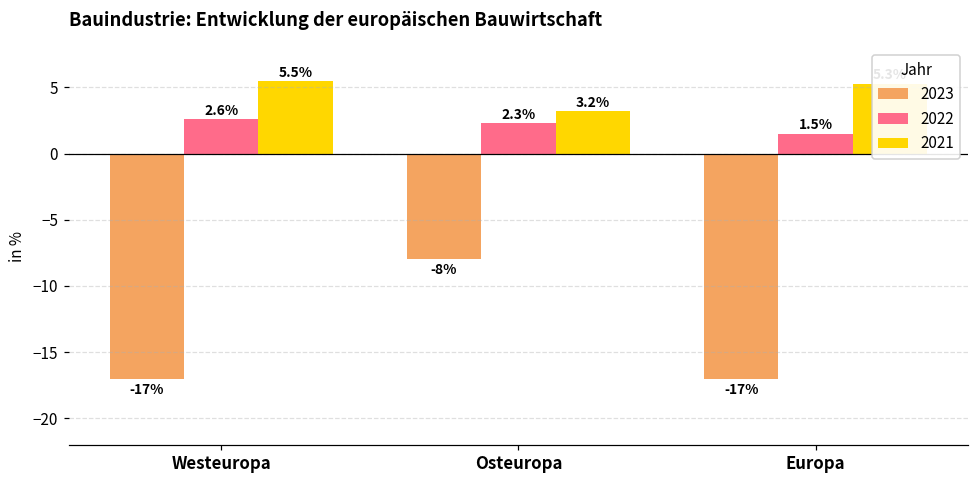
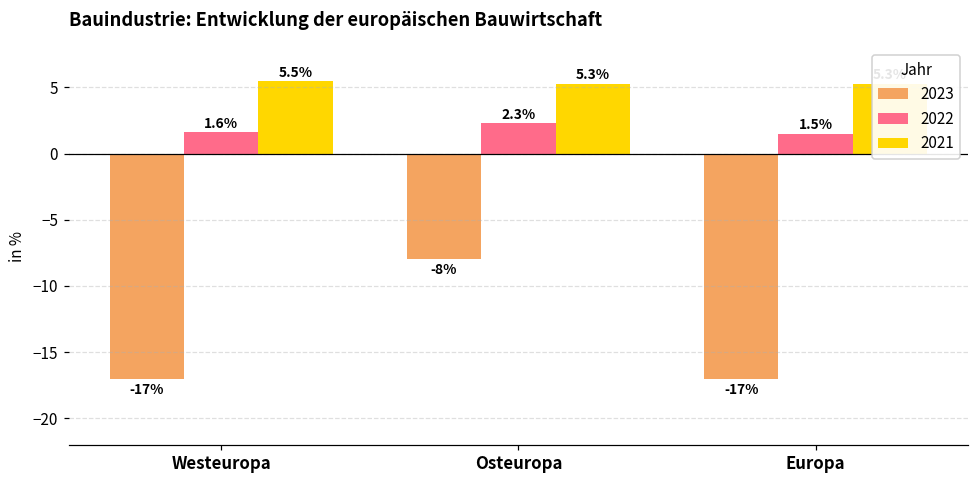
2022, Westeuropa: 2.6% -> 1.6%
2021, Osteuropa: 3.2% -> 5.3%
